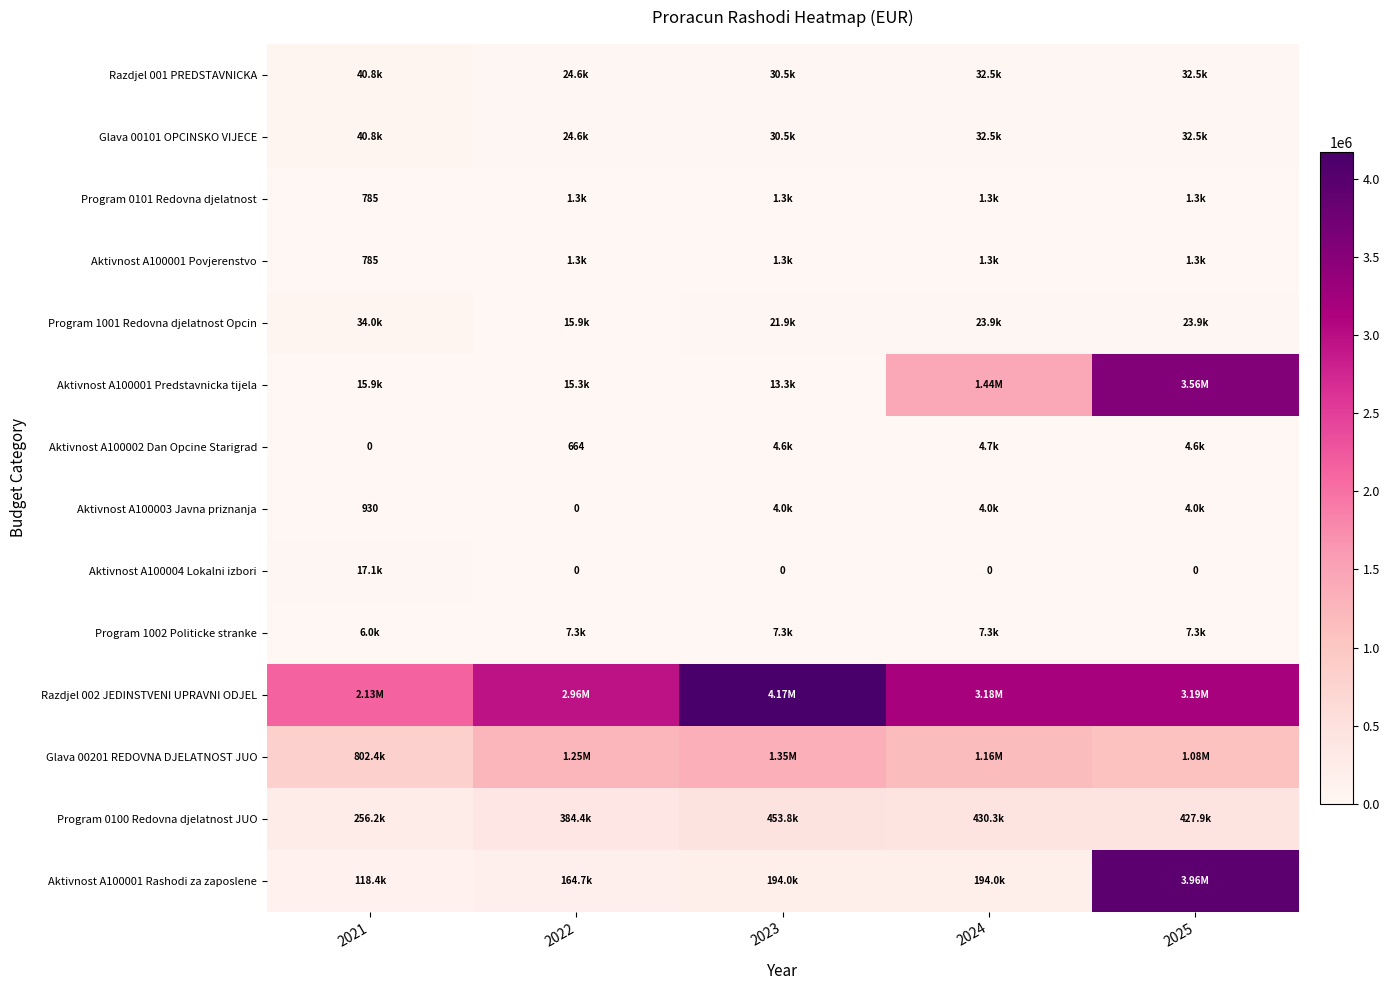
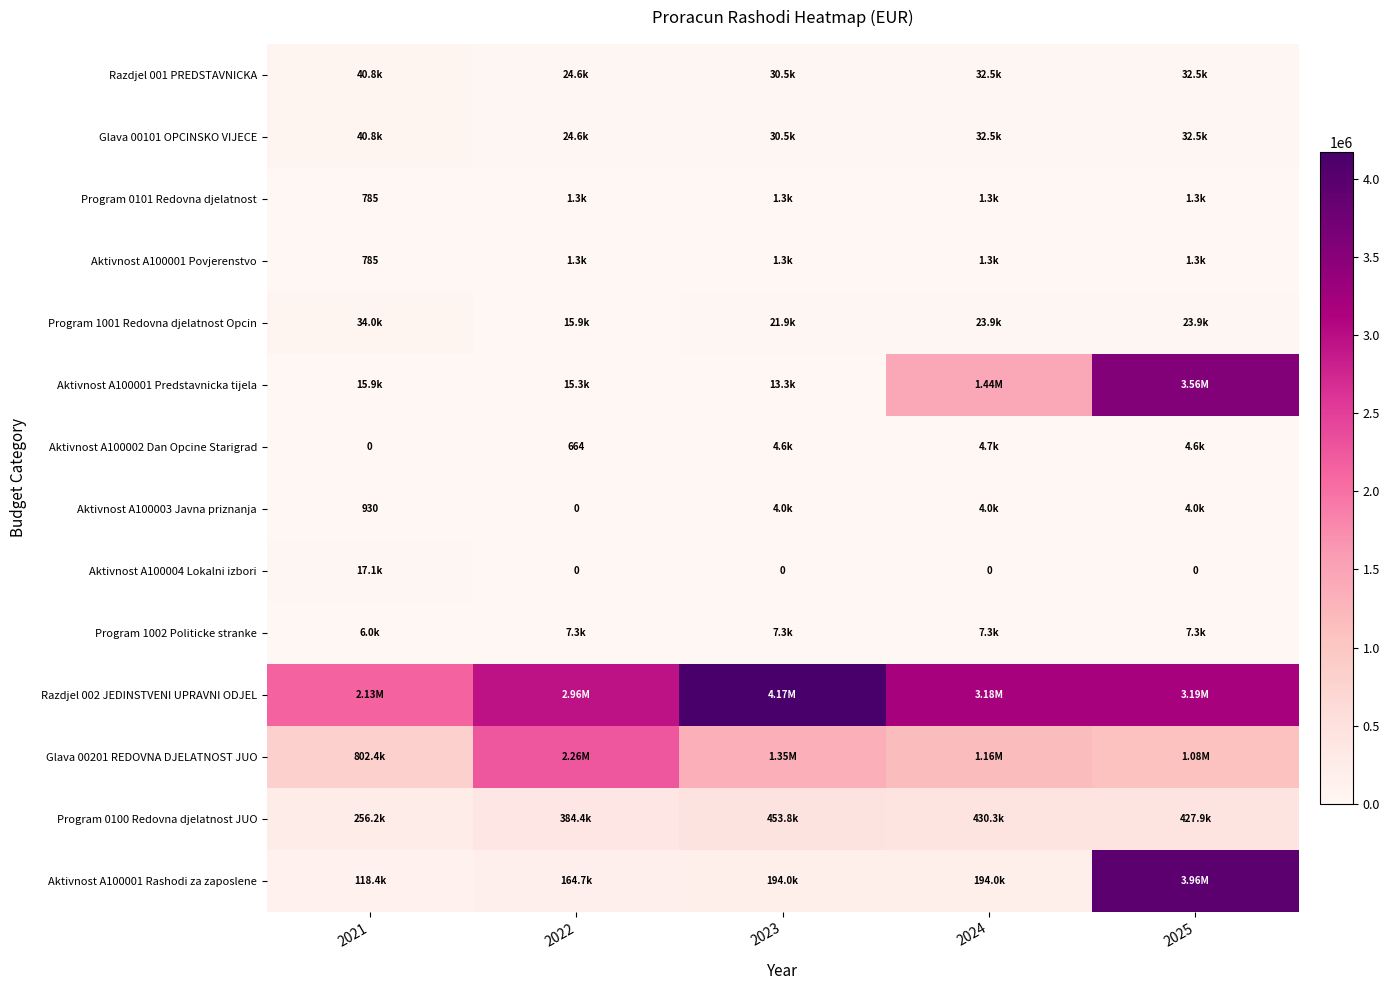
Glava 00201 REDOVNA DJELATNOST JUO, 2022: 1.25M -> 2.26M
